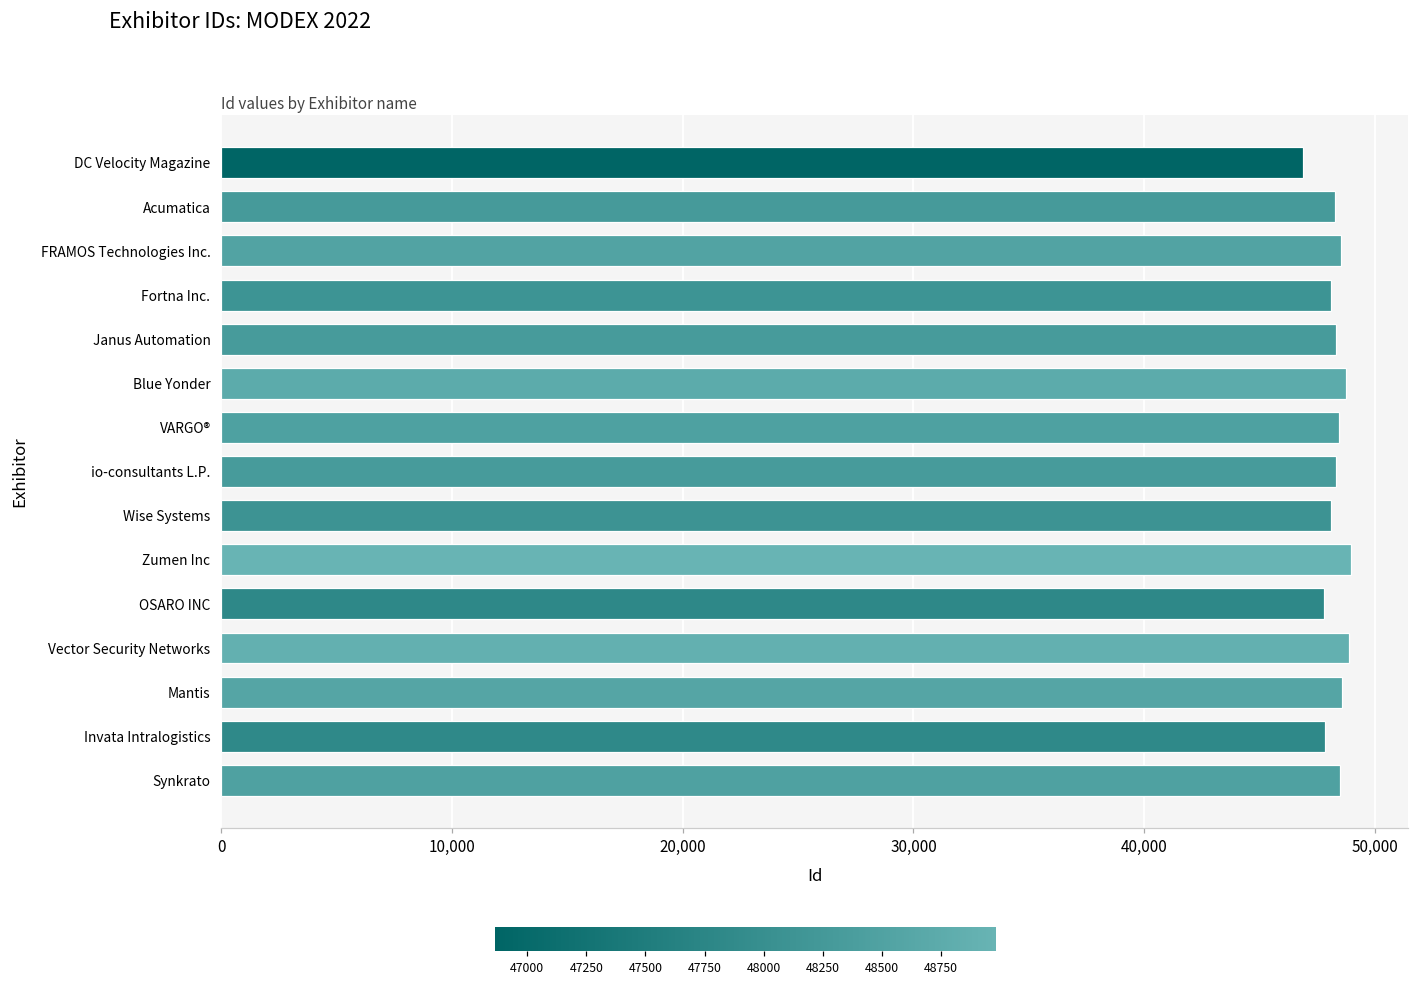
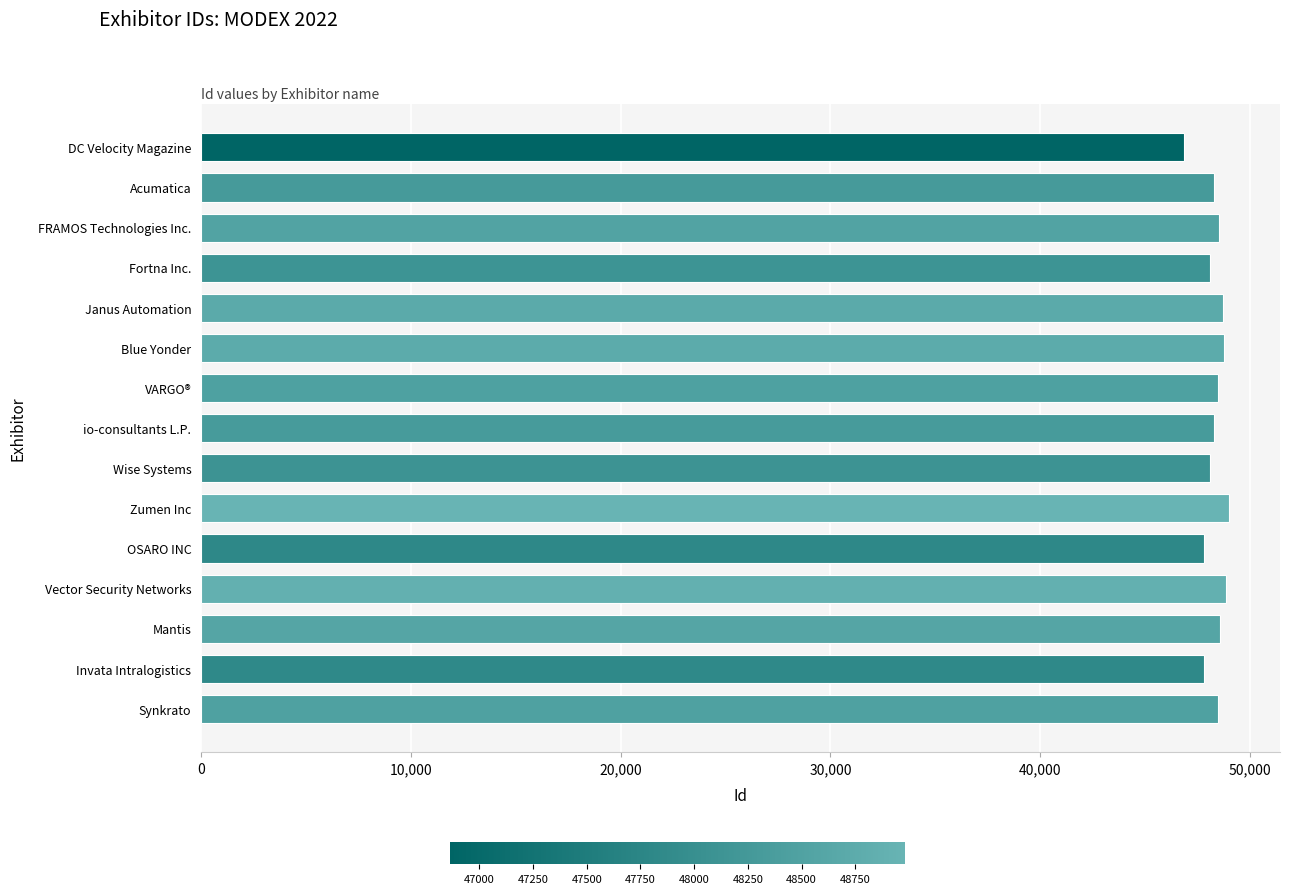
Janus Automation: 48,300 -> 48,700
